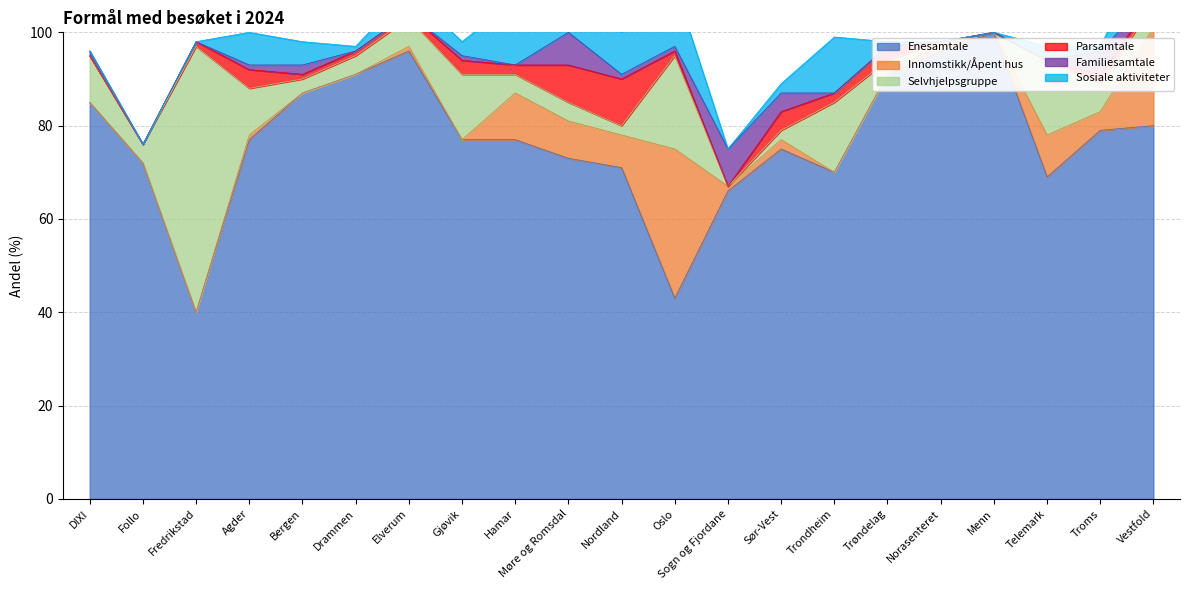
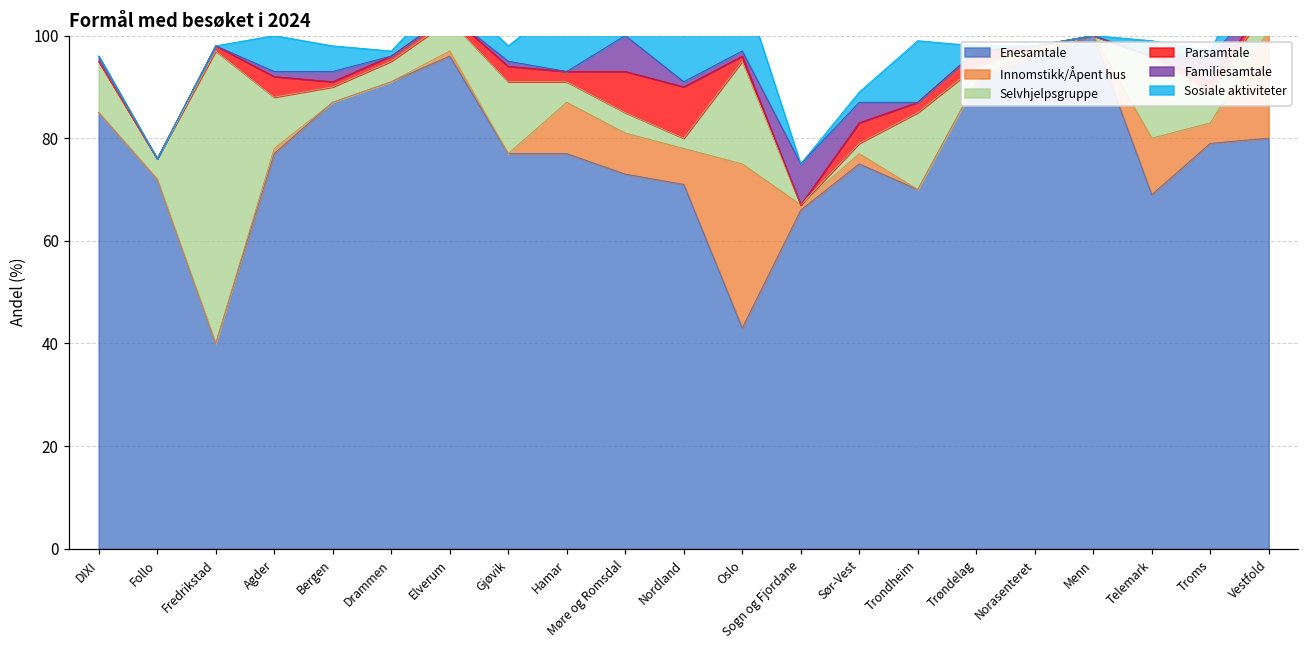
Innomstikk/Åpent hus, Telemark: 9 -> 11
